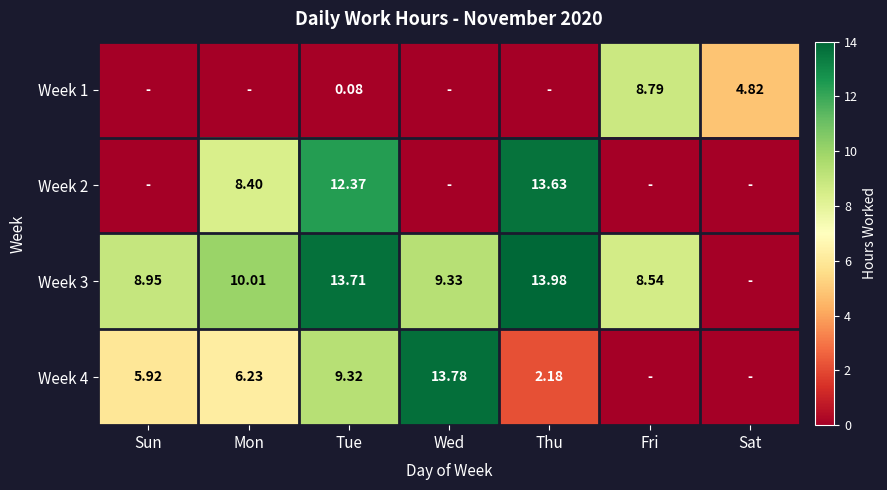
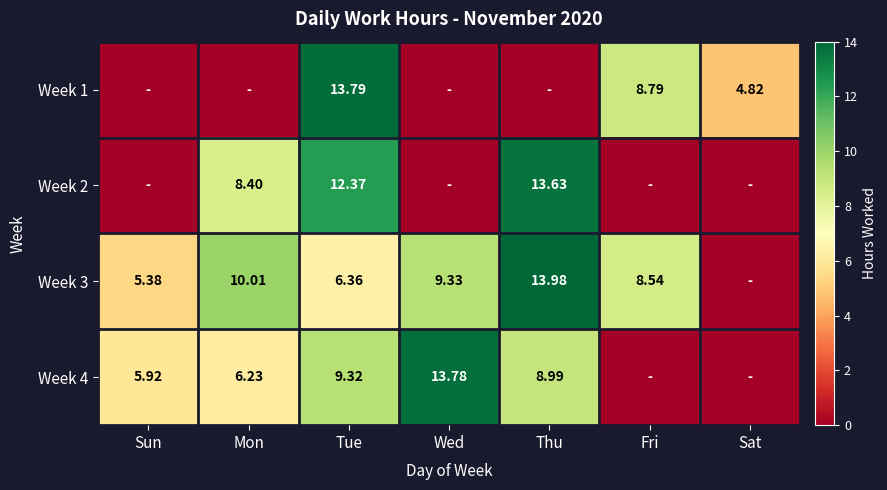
Week 1, Tue: 0.08 -> 13.79
Week 3, Sun: 8.95 -> 5.38
Week 3, Tue: 13.71 -> 6.36
Week 4, Thu: 2.18 -> 8.99
